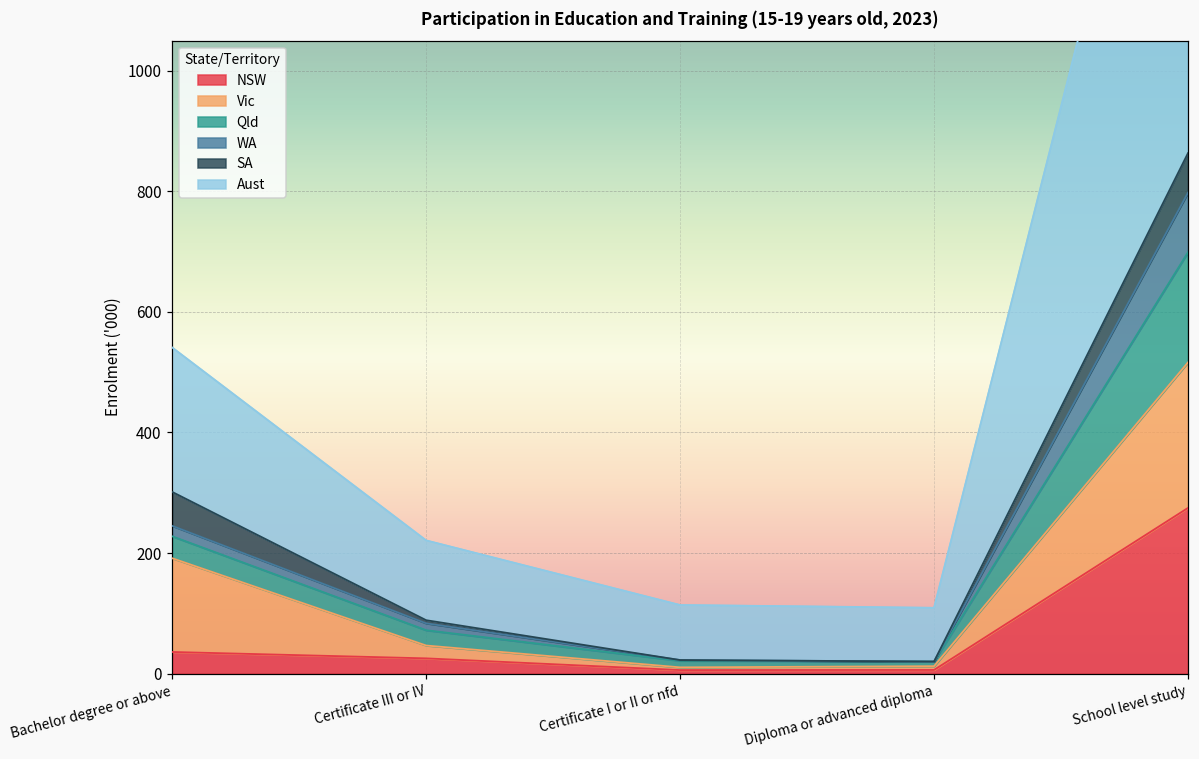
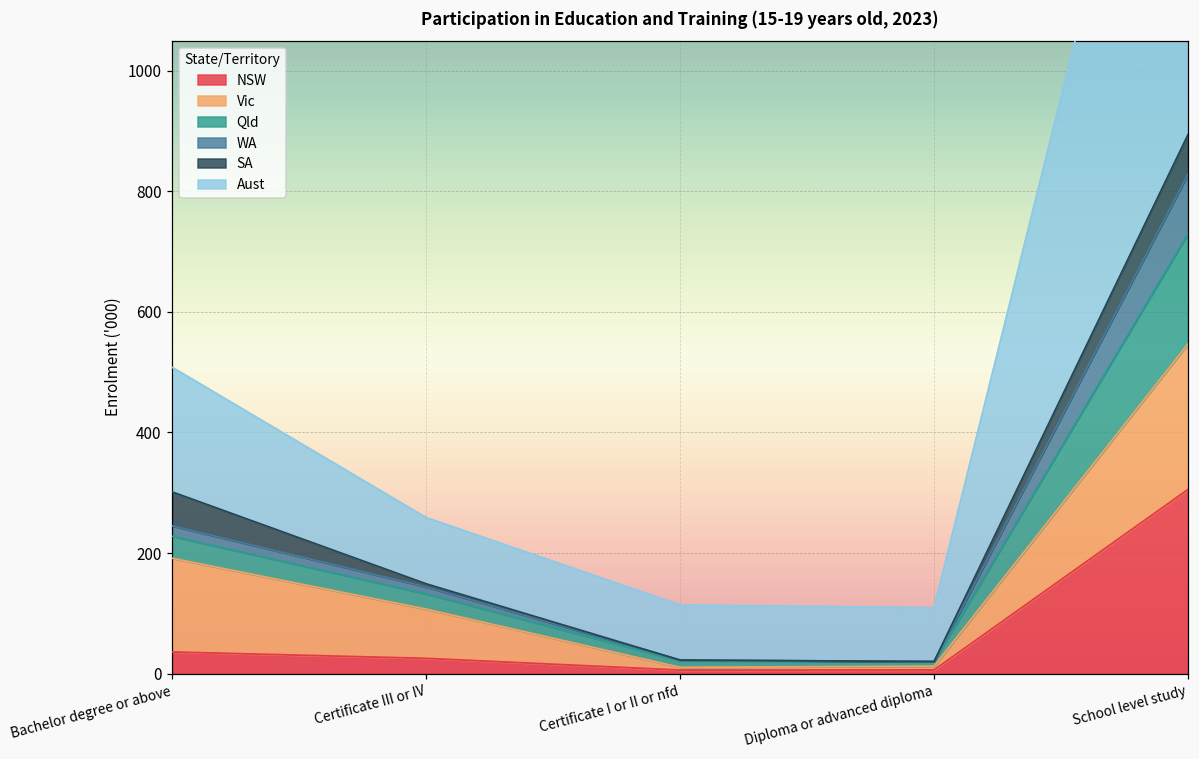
Aust, Bachelor degree or above: 240 -> 210
Vic, Certificate III or IV: 20 -> 80
Aust, Certificate III or IV: 130 -> 110
NSW, School level study: 270 -> 310
